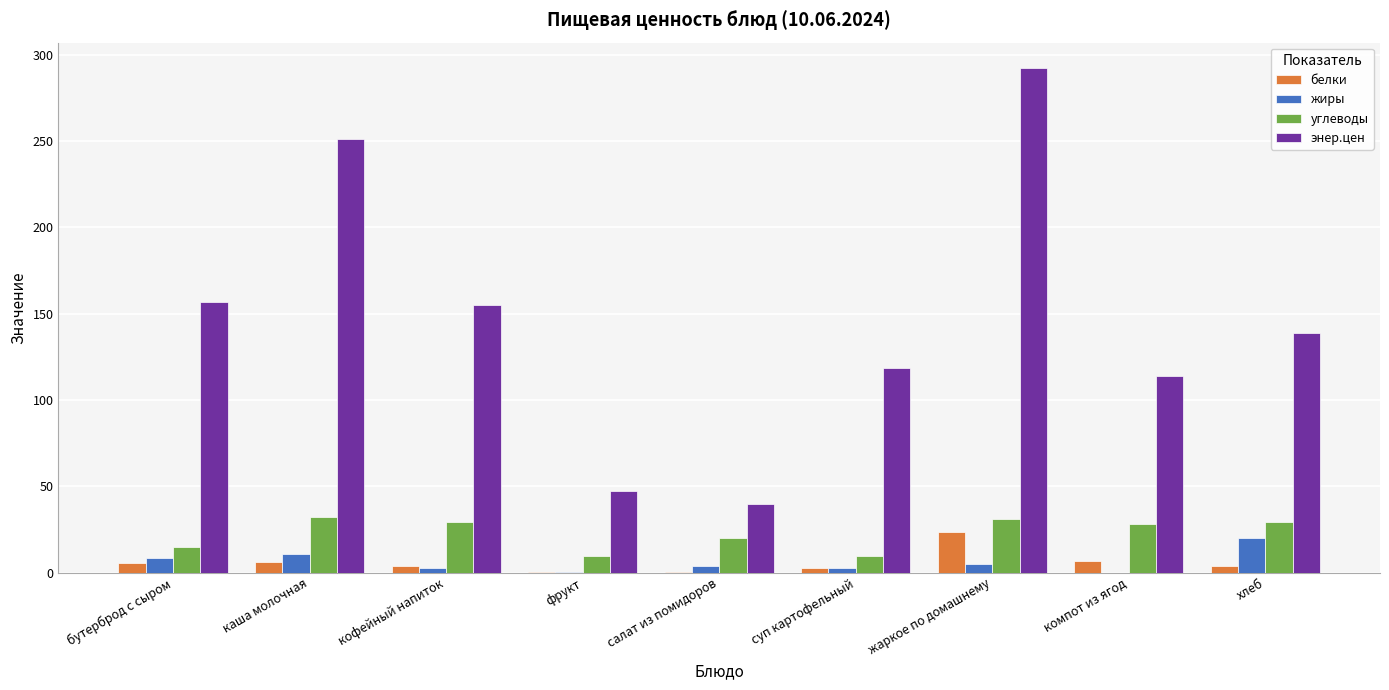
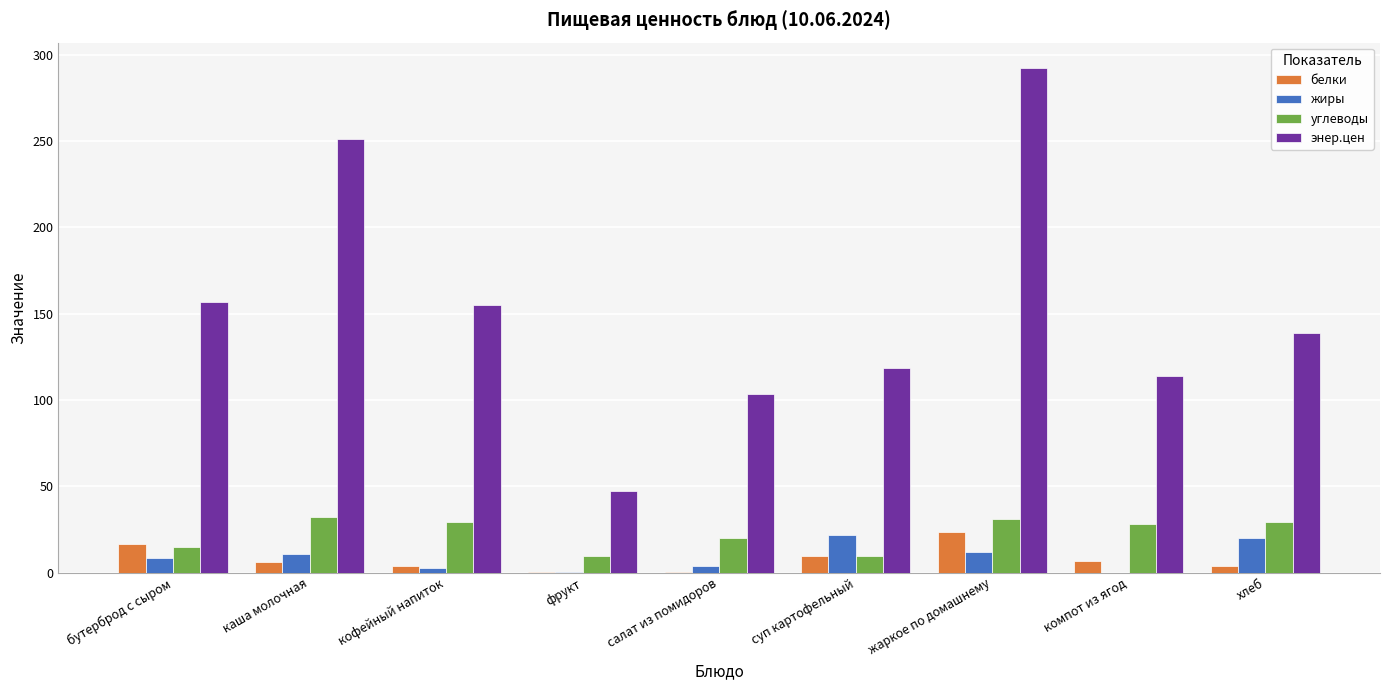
белки, бутерброд с сыром: 6 -> 17
энер.цен, салат из помидоров: 40 -> 104
белки, суп картофельный: 3 -> 10
жиры, суп картофельный: 3 -> 22
жиры, жаркое по домашнему: 5 -> 12
